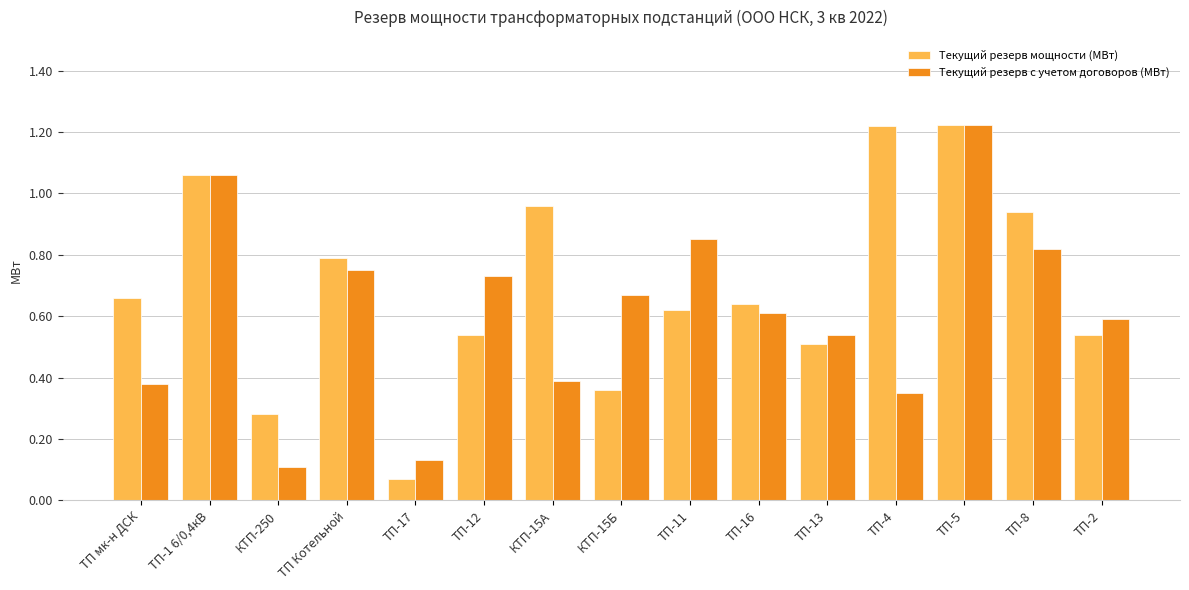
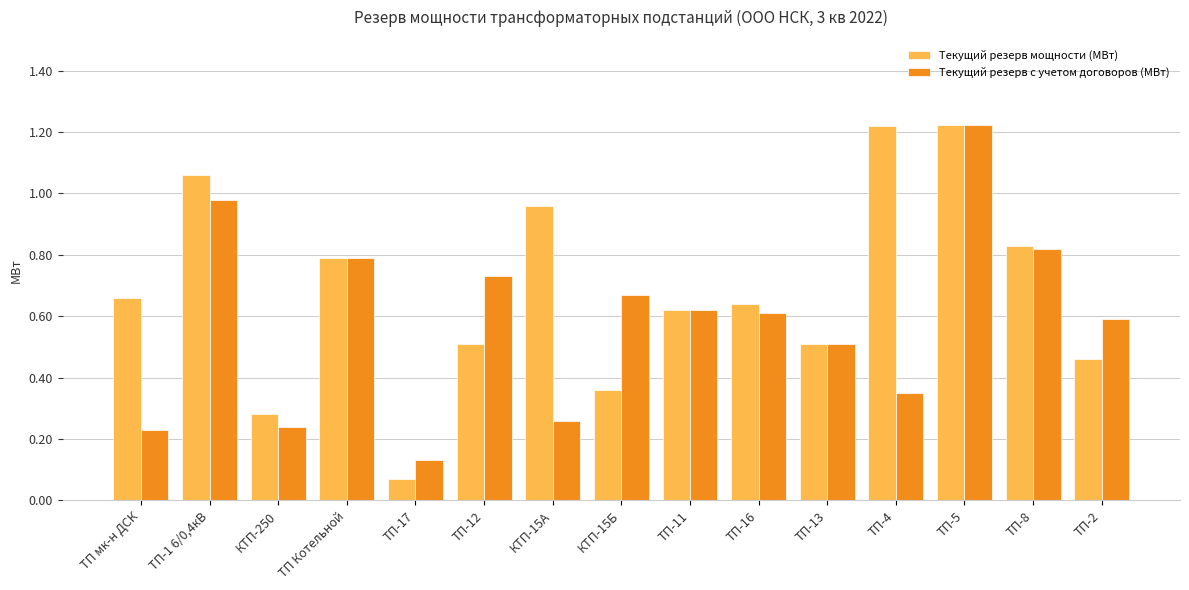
Текущий резерв с учетом договоров (МВт), ТП мк-н ДСК: 0.38 -> 0.23
Текущий резерв с учетом договоров (МВт), ТП-1 6/0,4кВ: 1.06 -> 0.98
Текущий резерв с учетом договоров (МВт), КТП-250: 0.11 -> 0.24
Текущий резерв с учетом договоров (МВт), ТП Котельной: 0.75 -> 0.79
Текущий резерв мощности (МВт), ТП-12: 0.54 -> 0.51
Текущий резерв с учетом договоров (МВт), КТП-15А: 0.39 -> 0.26
Текущий резерв с учетом договоров (МВт), ТП-11: 0.85 -> 0.62
Текущий резерв с учетом договоров (МВт), ТП-13: 0.54 -> 0.51
Текущий резерв мощности (МВт), ТП-8: 0.94 -> 0.83
Текущий резерв мощности (МВт), ТП-2: 0.54 -> 0.46
